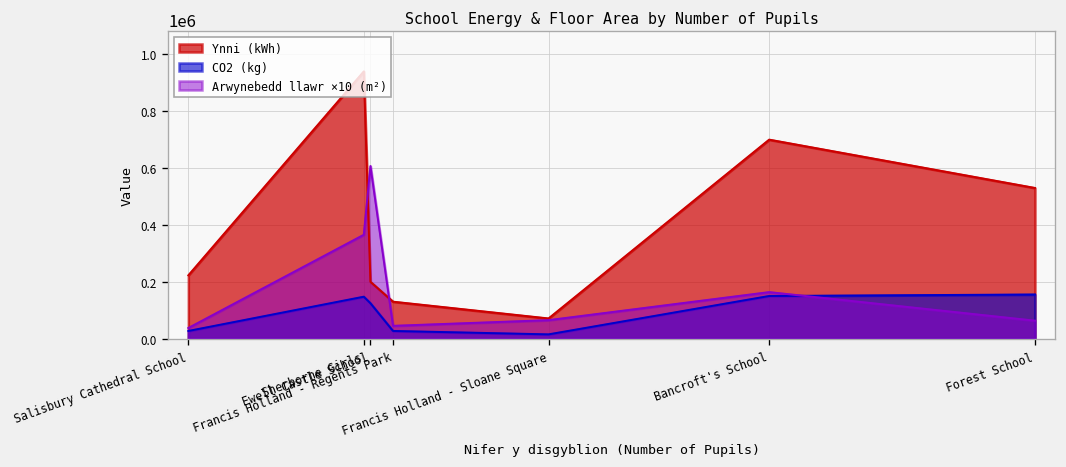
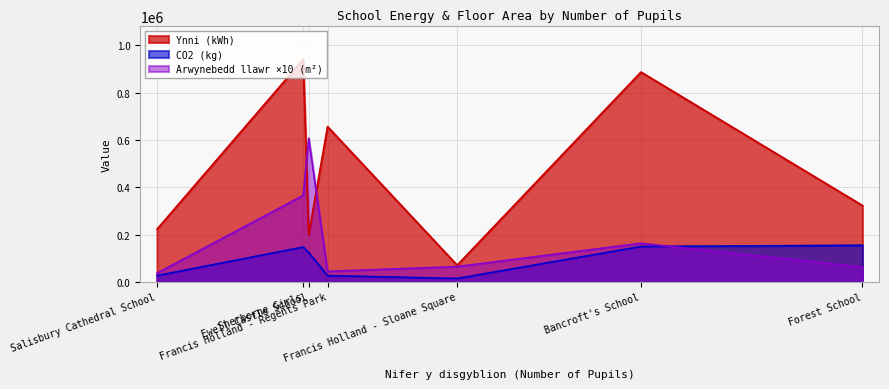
Ynni (kWh), Francis Holland - Regents Park: 130000 -> 660000
Ynni (kWh), Bancroft's School: 700000 -> 890000
Ynni (kWh), Forest School: 530000 -> 320000
